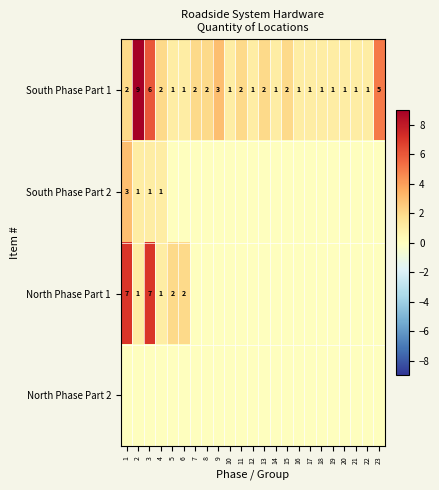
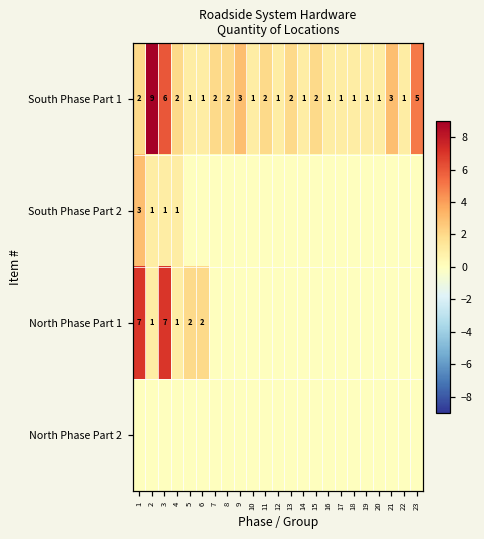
South Phase Part 1, 21: 1 -> 3
